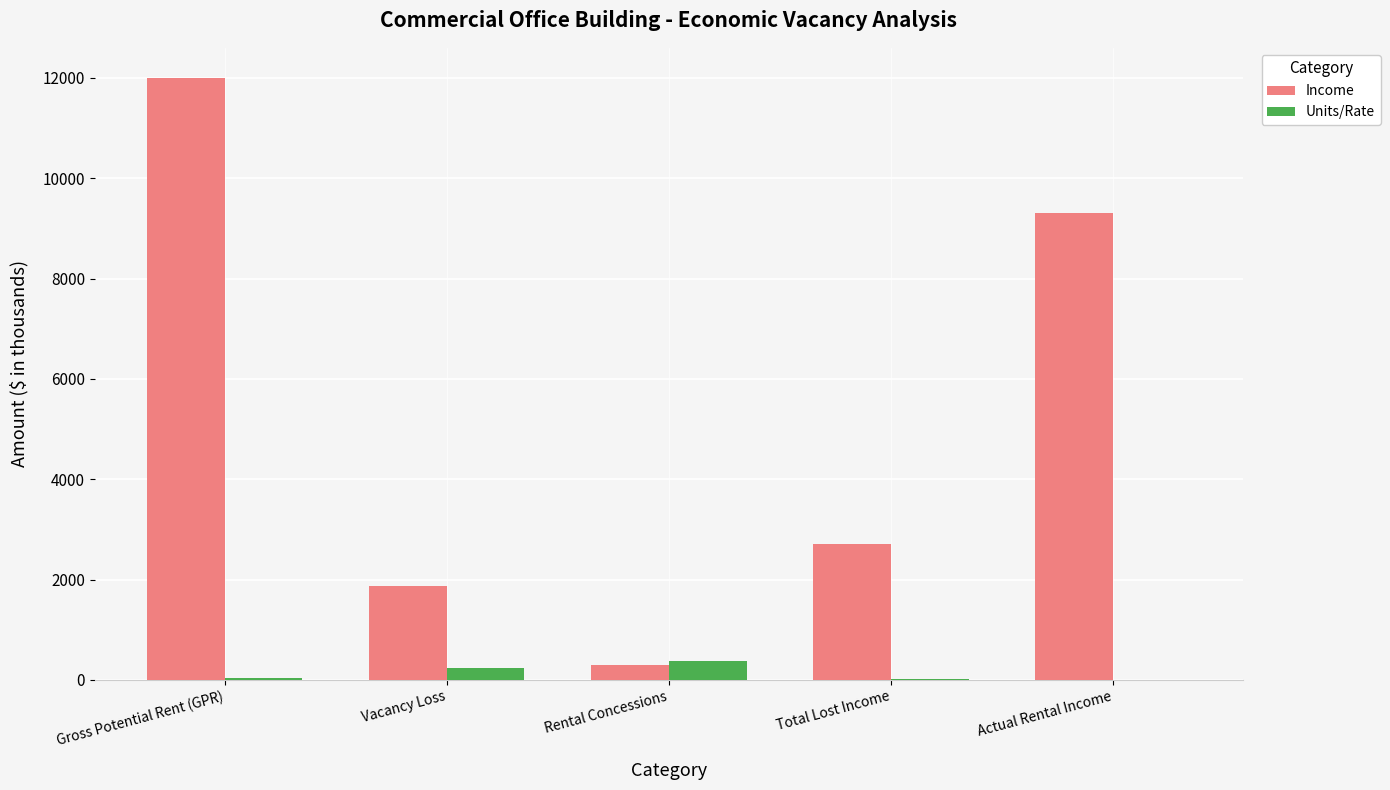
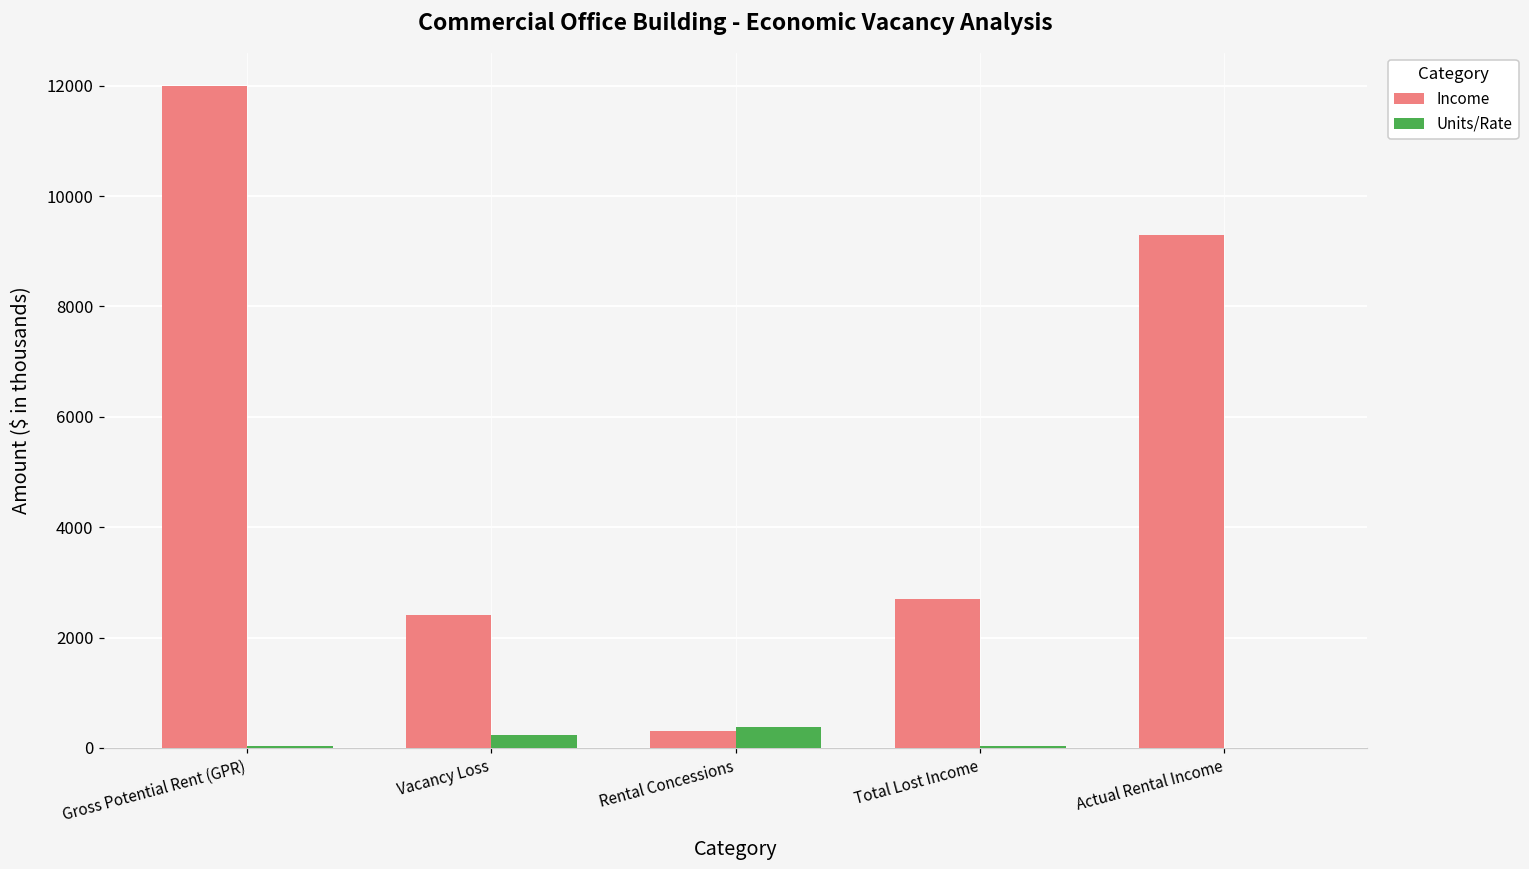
Income, Vacancy Loss: 1900 -> 2400
